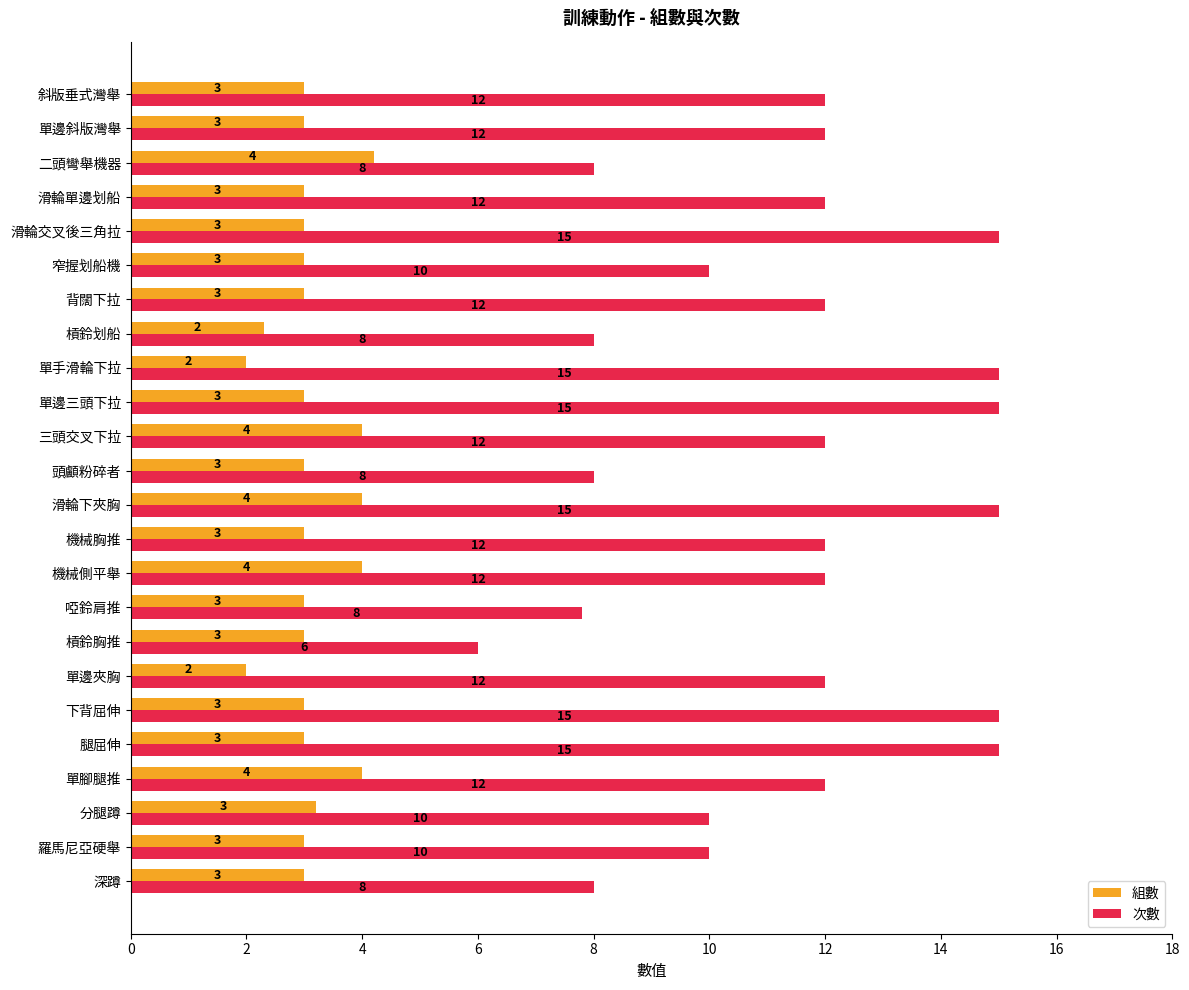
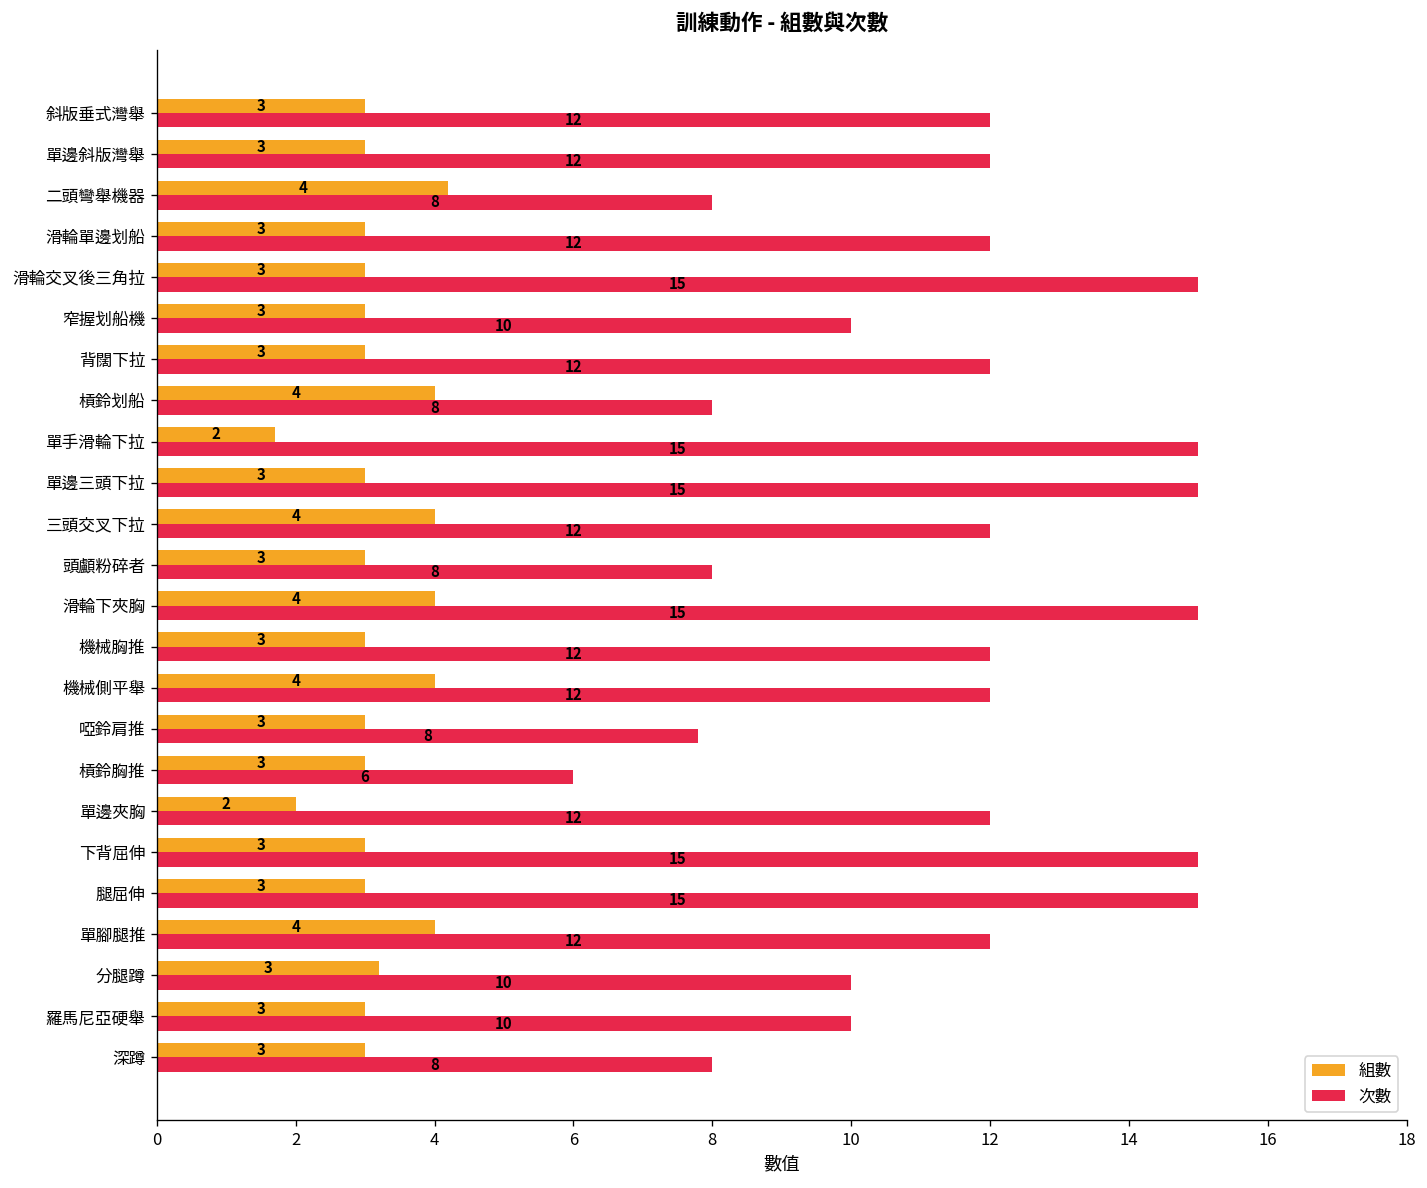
組數, 槓鈴划船: 2 -> 4
組數, 單手滑輪下拉: 2.0 -> 1.7
